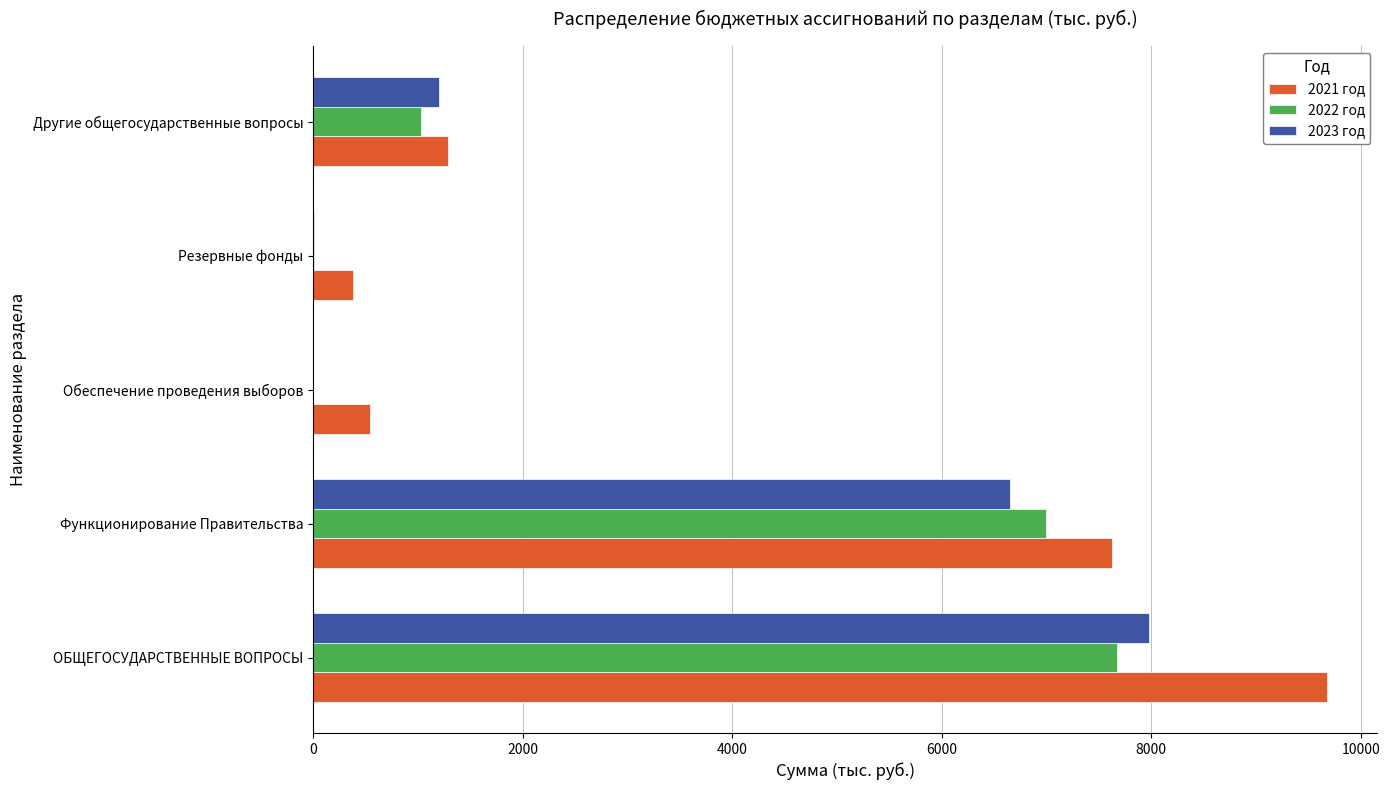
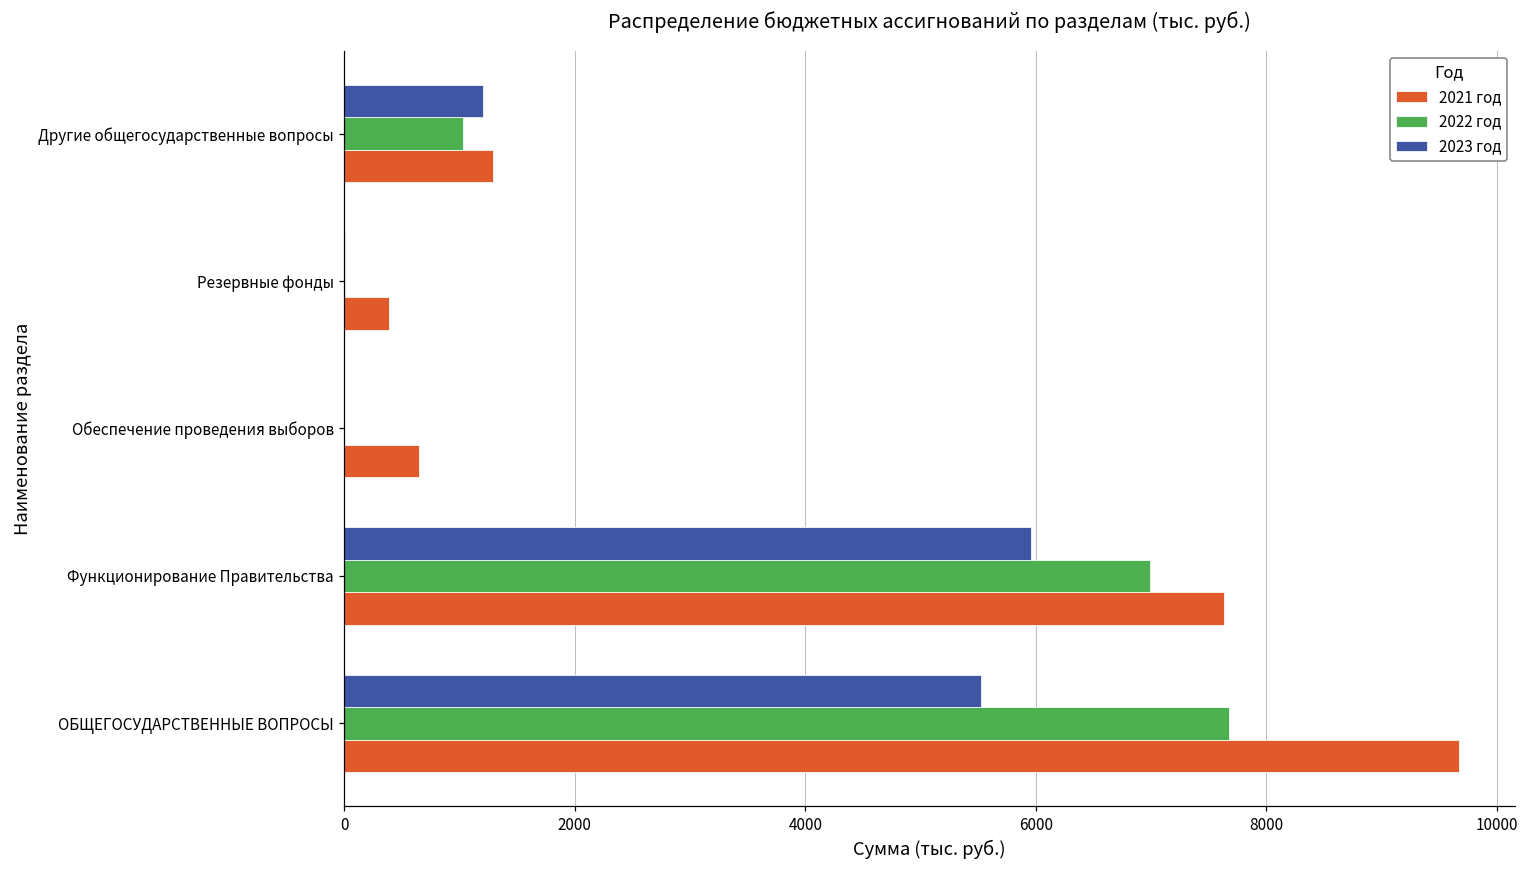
2021 год, Обеспечение проведения выборов: 550 -> 650
2023 год, Функционирование Правительства: 6650 -> 5960
2023 год, ОБЩЕГОСУДАРСТВЕННЫЕ ВОПРОСЫ: 7980 -> 5520
